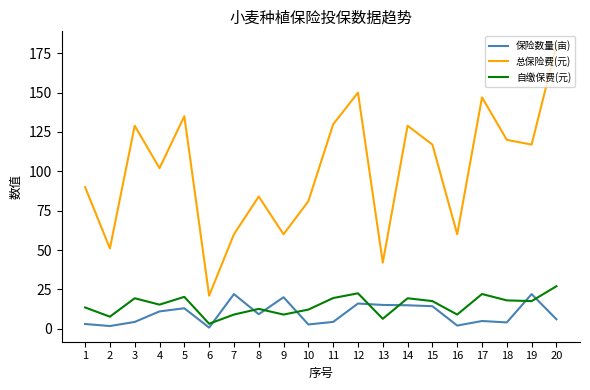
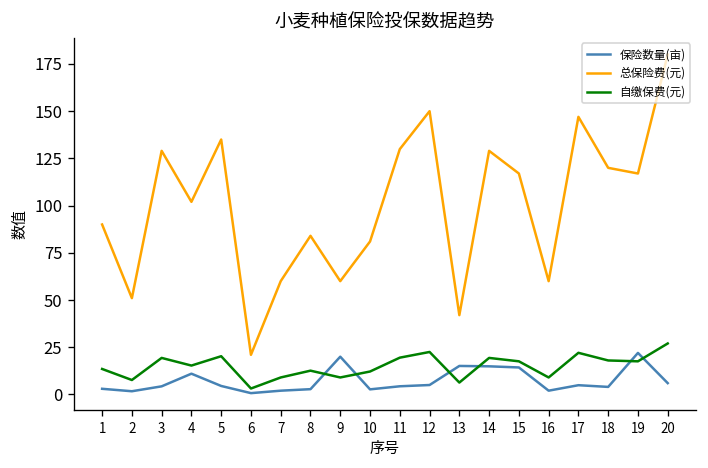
保险数量(亩), 5: 13 -> 5
保险数量(亩), 7: 22 -> 2
保险数量(亩), 8: 9 -> 3
保险数量(亩), 12: 16 -> 5
